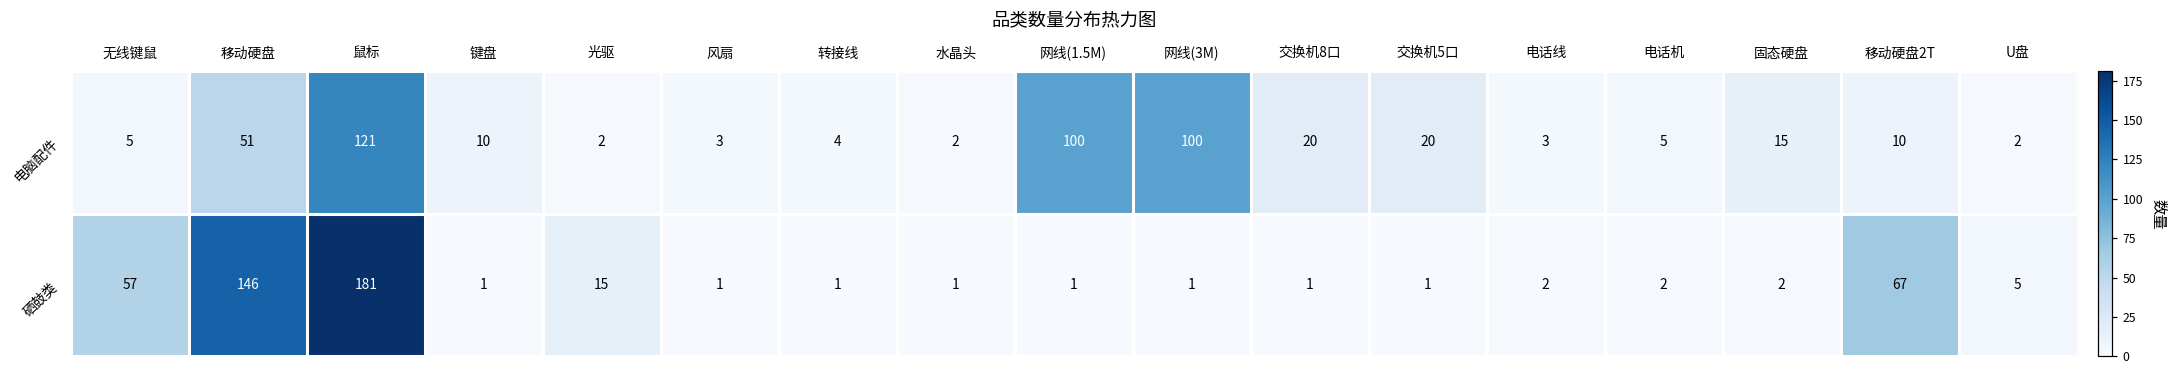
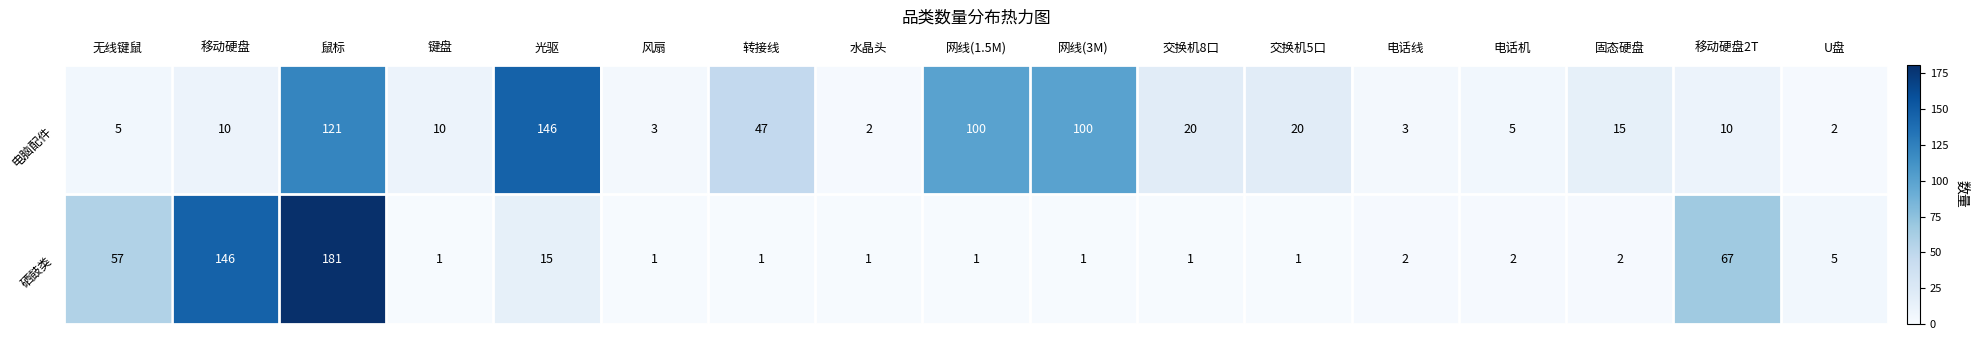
电脑配件, 移动硬盘: 51 -> 10
电脑配件, 光驱: 2 -> 146
电脑配件, 转接线: 4 -> 47
